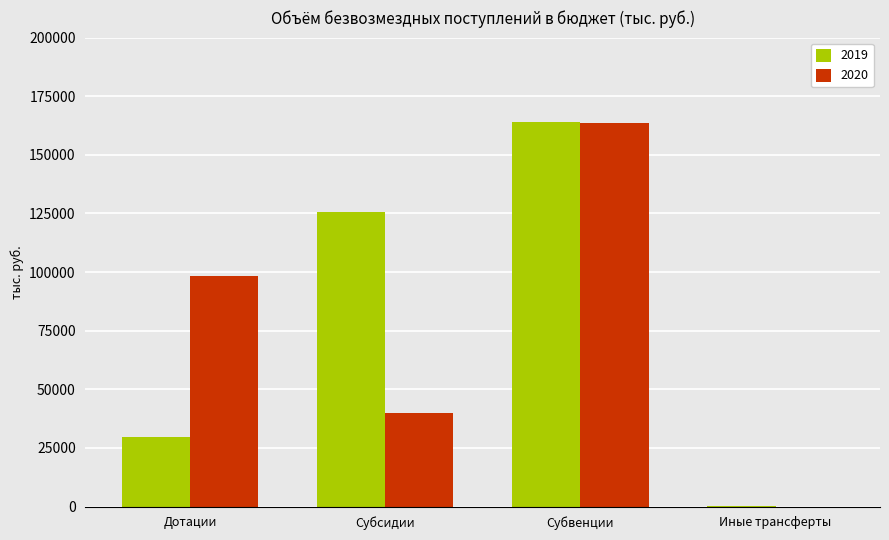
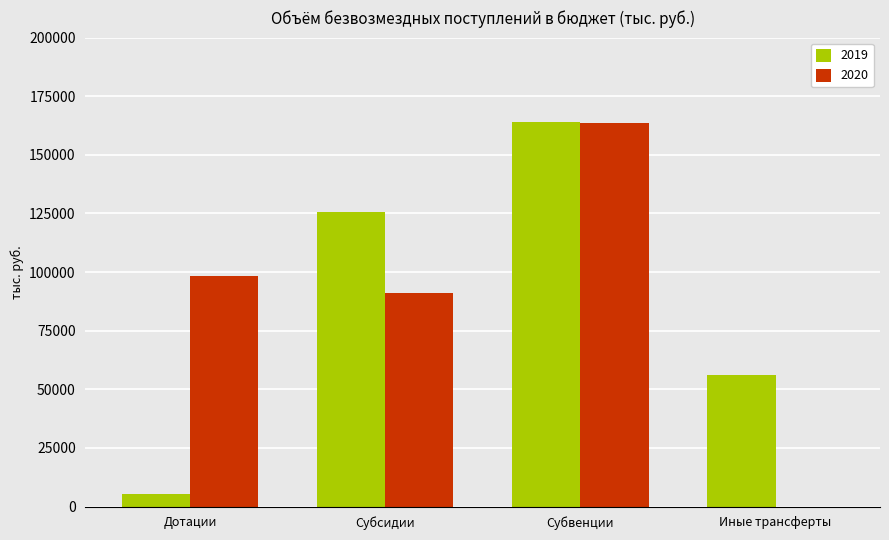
2019, Дотации: 30000 -> 6000
2020, Субсидии: 40000 -> 91000
2019, Иные трансферты: 0 -> 56000
